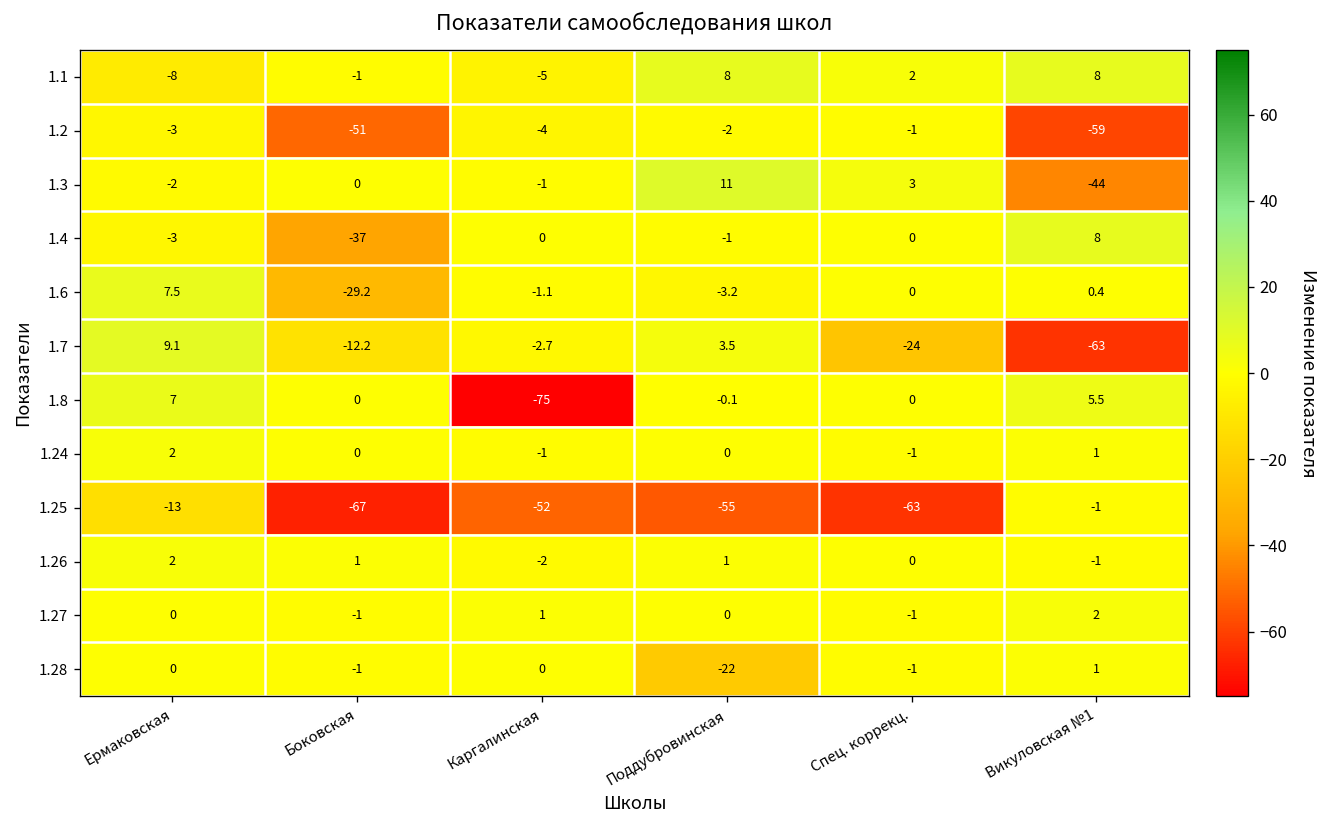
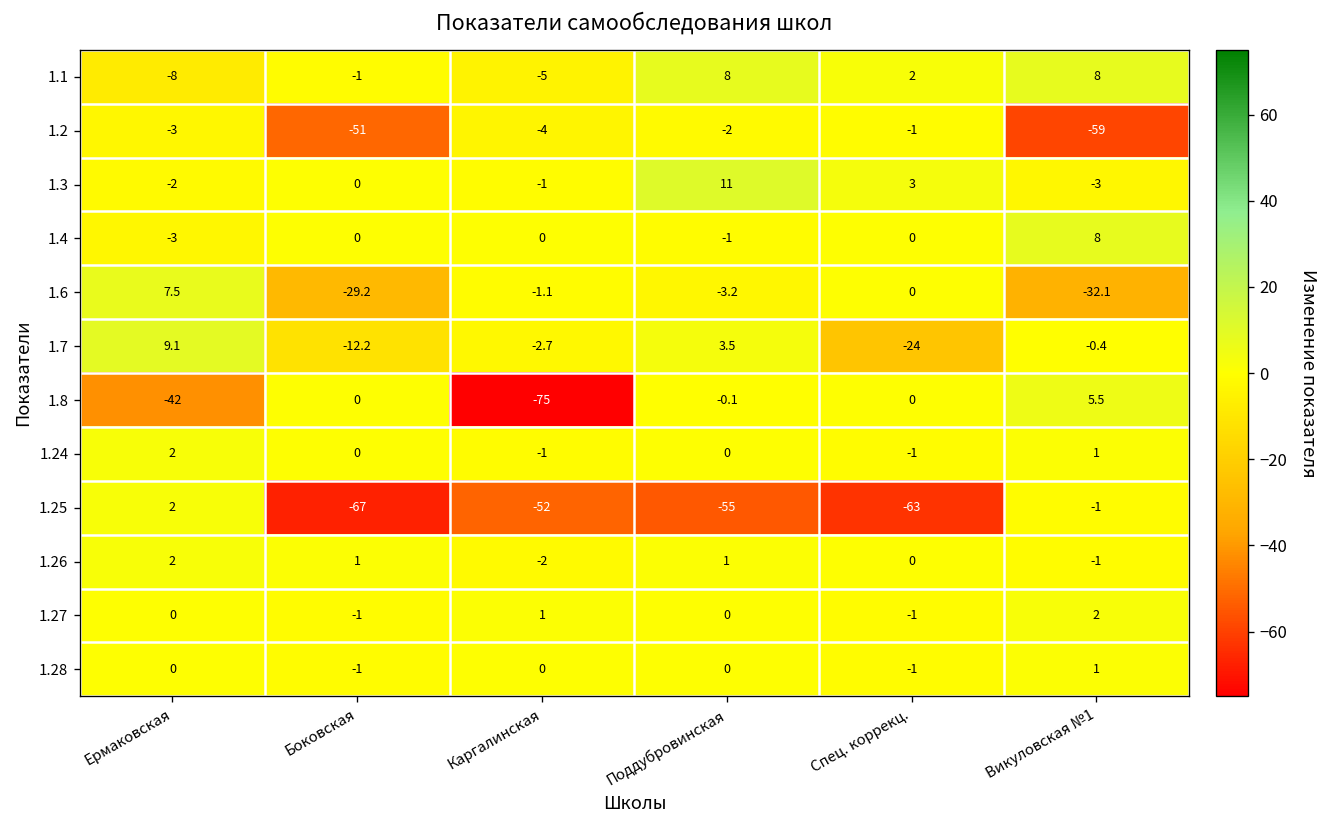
1.3, Викуловская №1: -44 -> -3
1.4, Боковская: -37 -> 0
1.6, Викуловская №1: 0.4 -> -32.1
1.7, Викуловская №1: -63 -> -0.4
1.8, Ермаковская: 7 -> -42
1.25, Ермаковская: -13 -> 2
1.28, Поддубровинская: -22 -> 0
